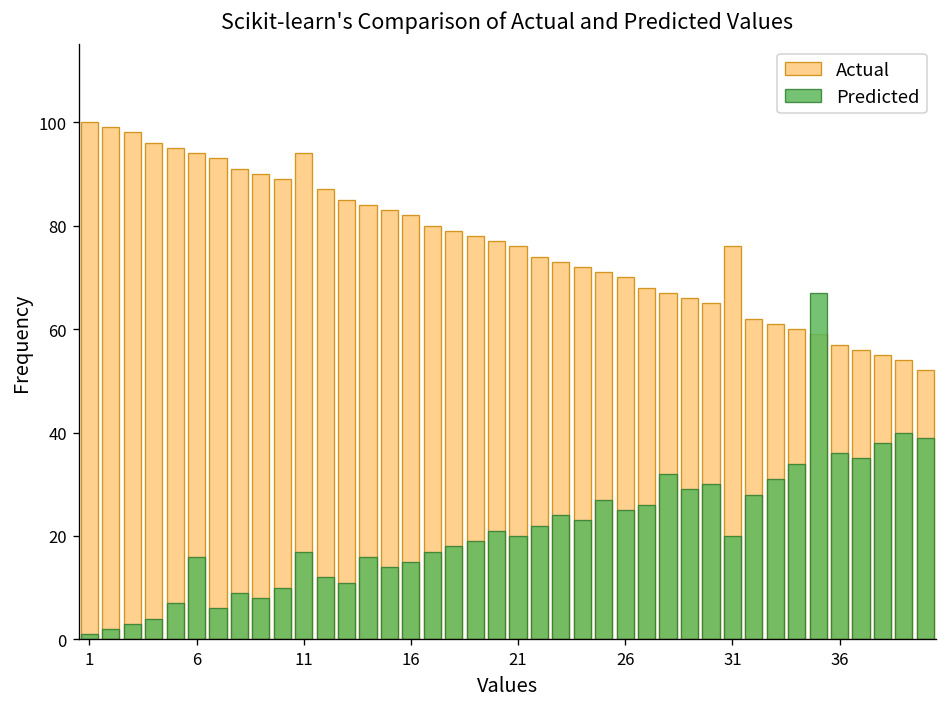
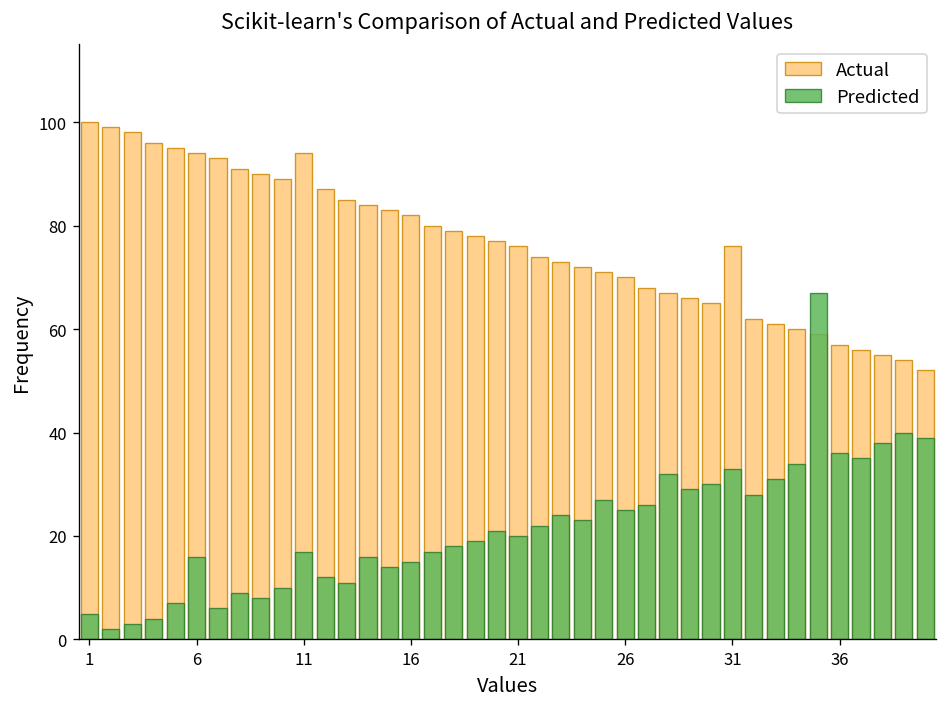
Predicted, 1: 1 -> 5
Predicted, 31: 20 -> 33
